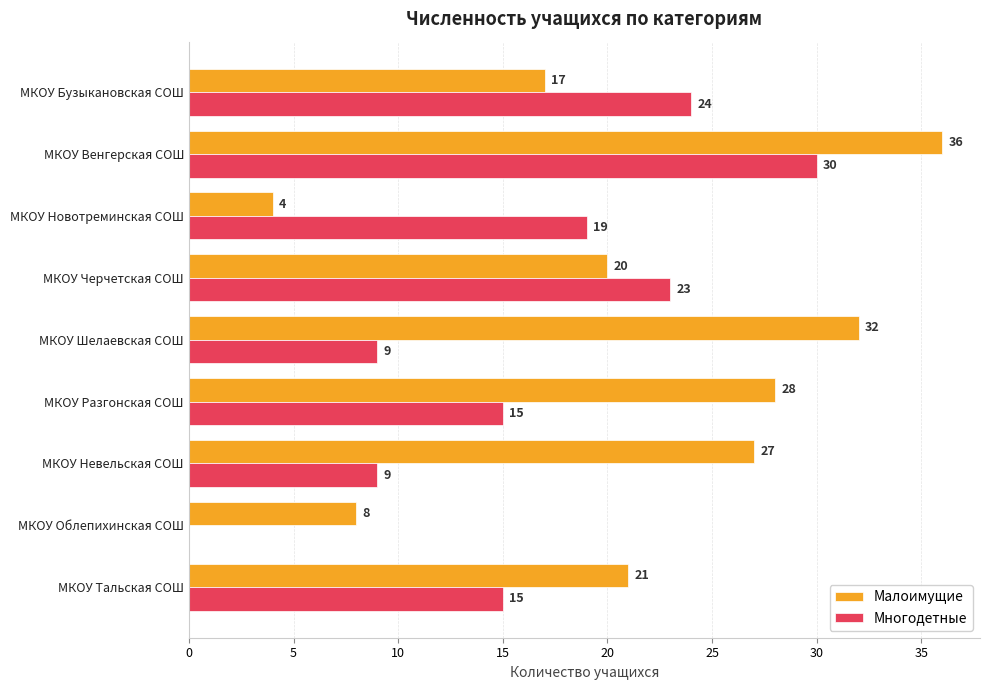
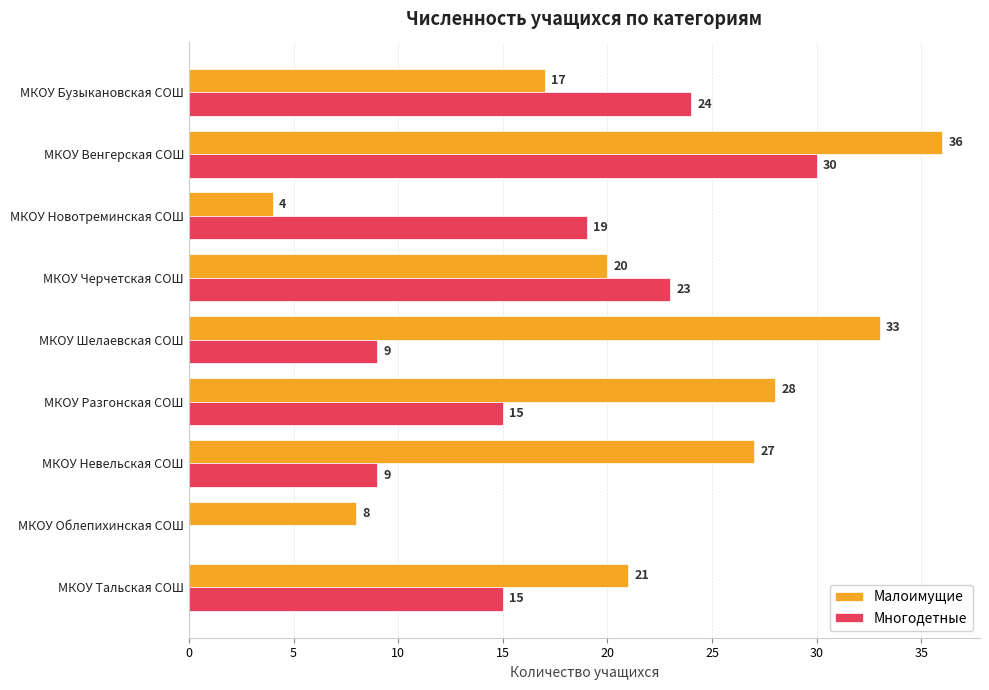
Малоимущие, МКОУ Шелаевская СОШ: 32 -> 33
